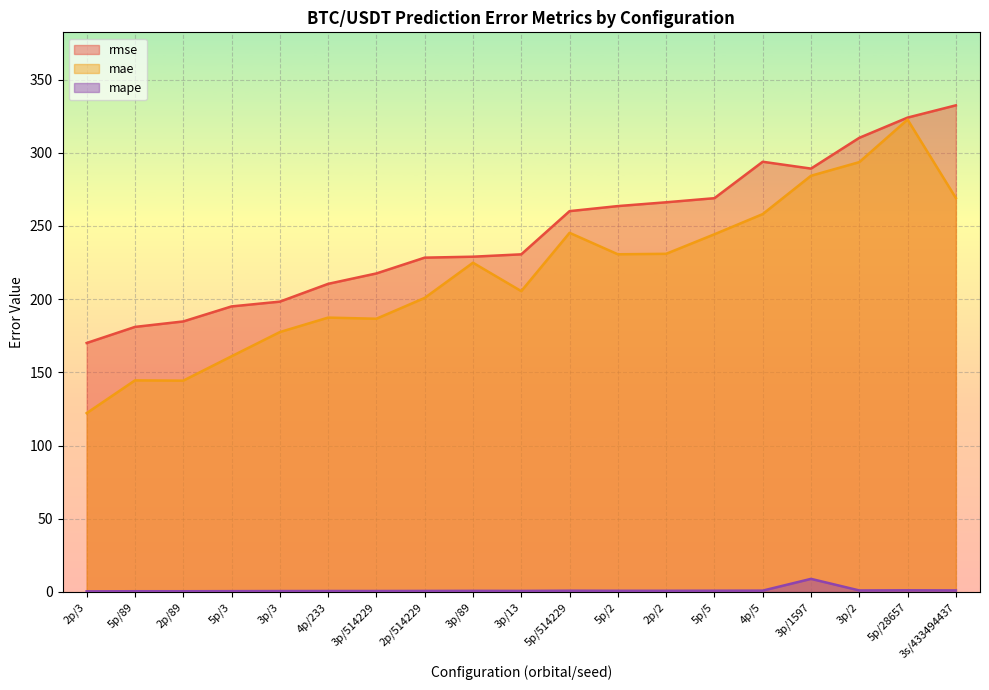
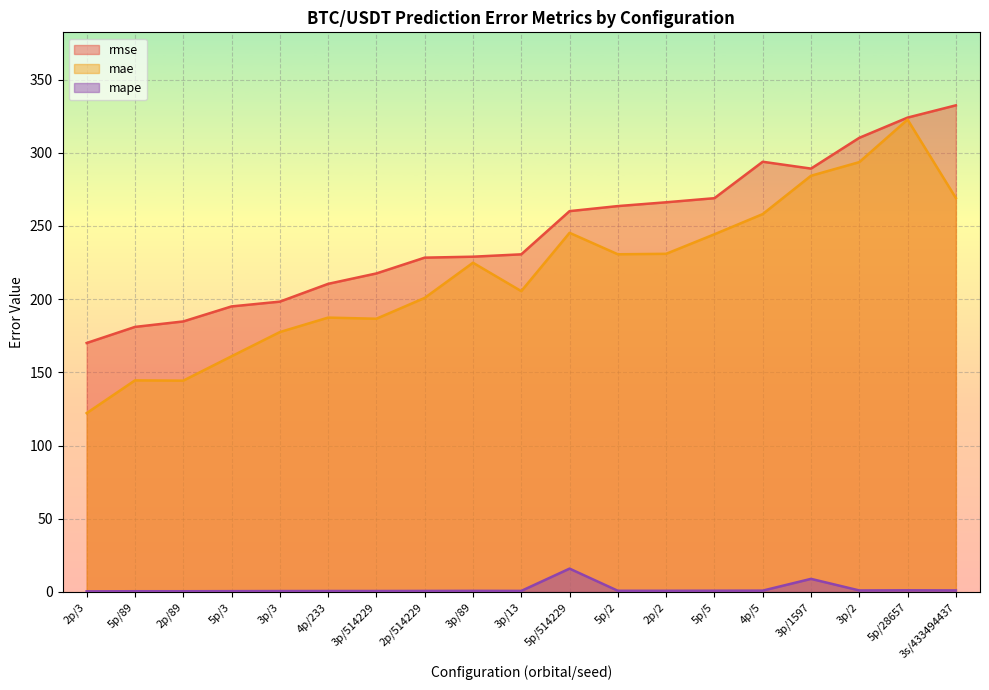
mape, 5p/514229: 1 -> 16
